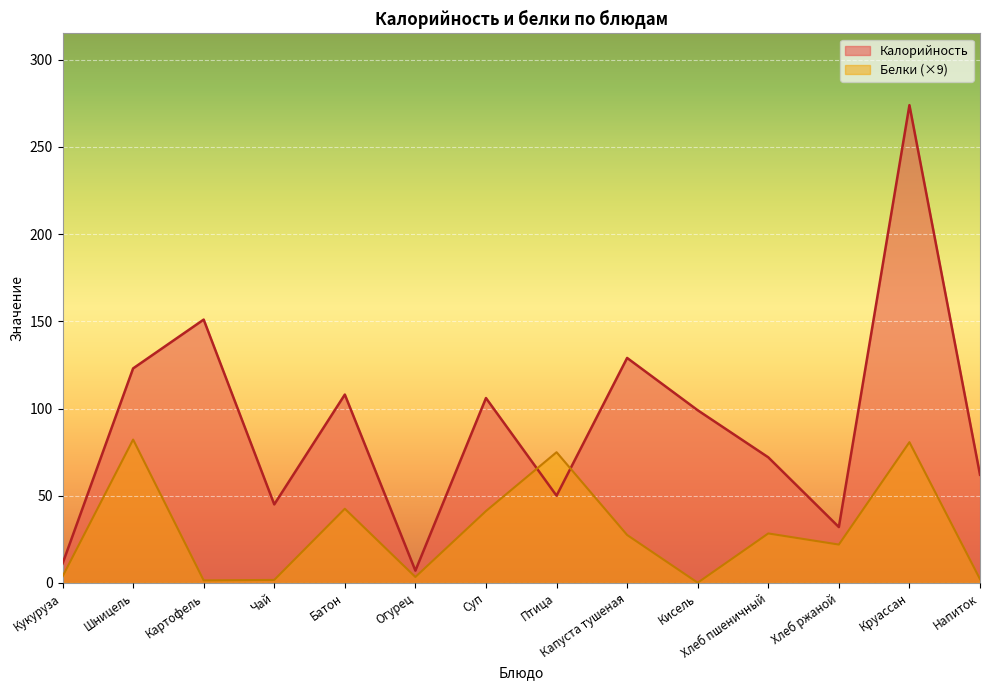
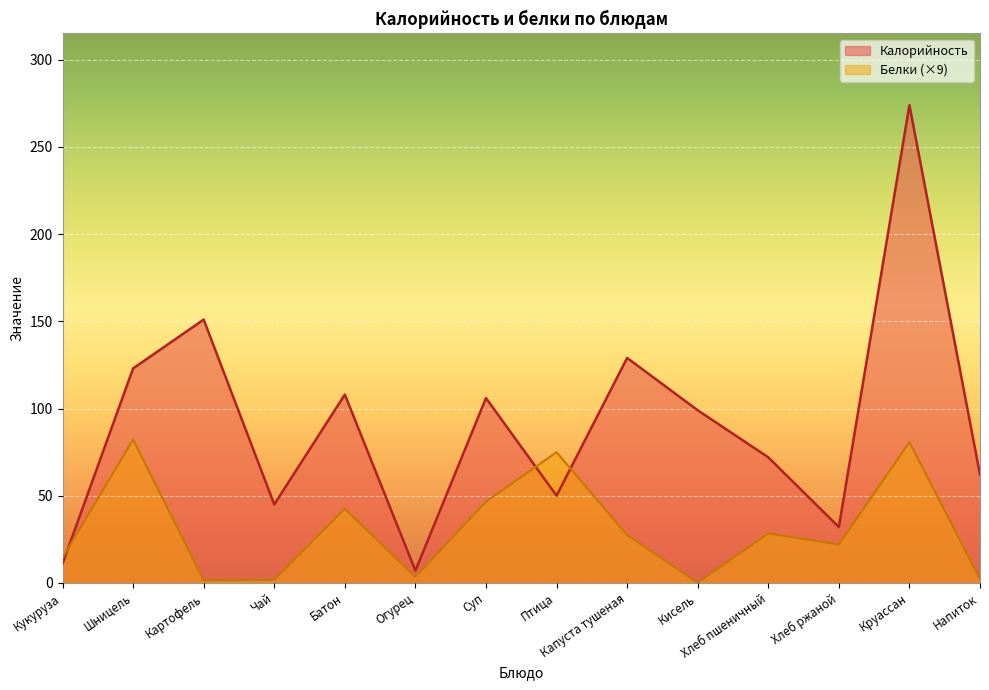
Белки (×9), Кукуруза: 4 -> 14
Белки (×9), Суп: 41 -> 47
